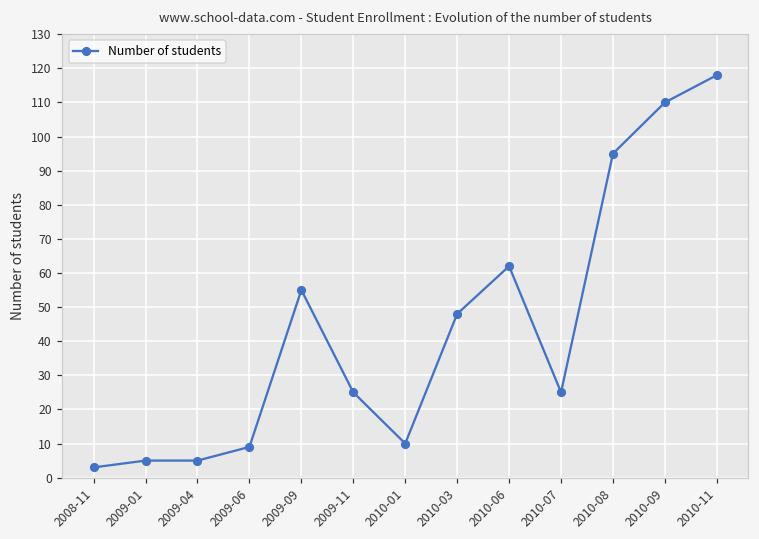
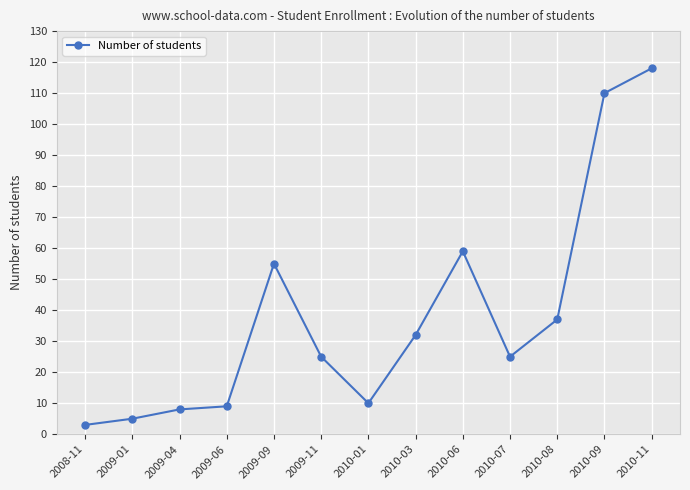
2009-04: 5 -> 8
2010-03: 48 -> 32
2010-06: 62 -> 59
2010-08: 95 -> 37
